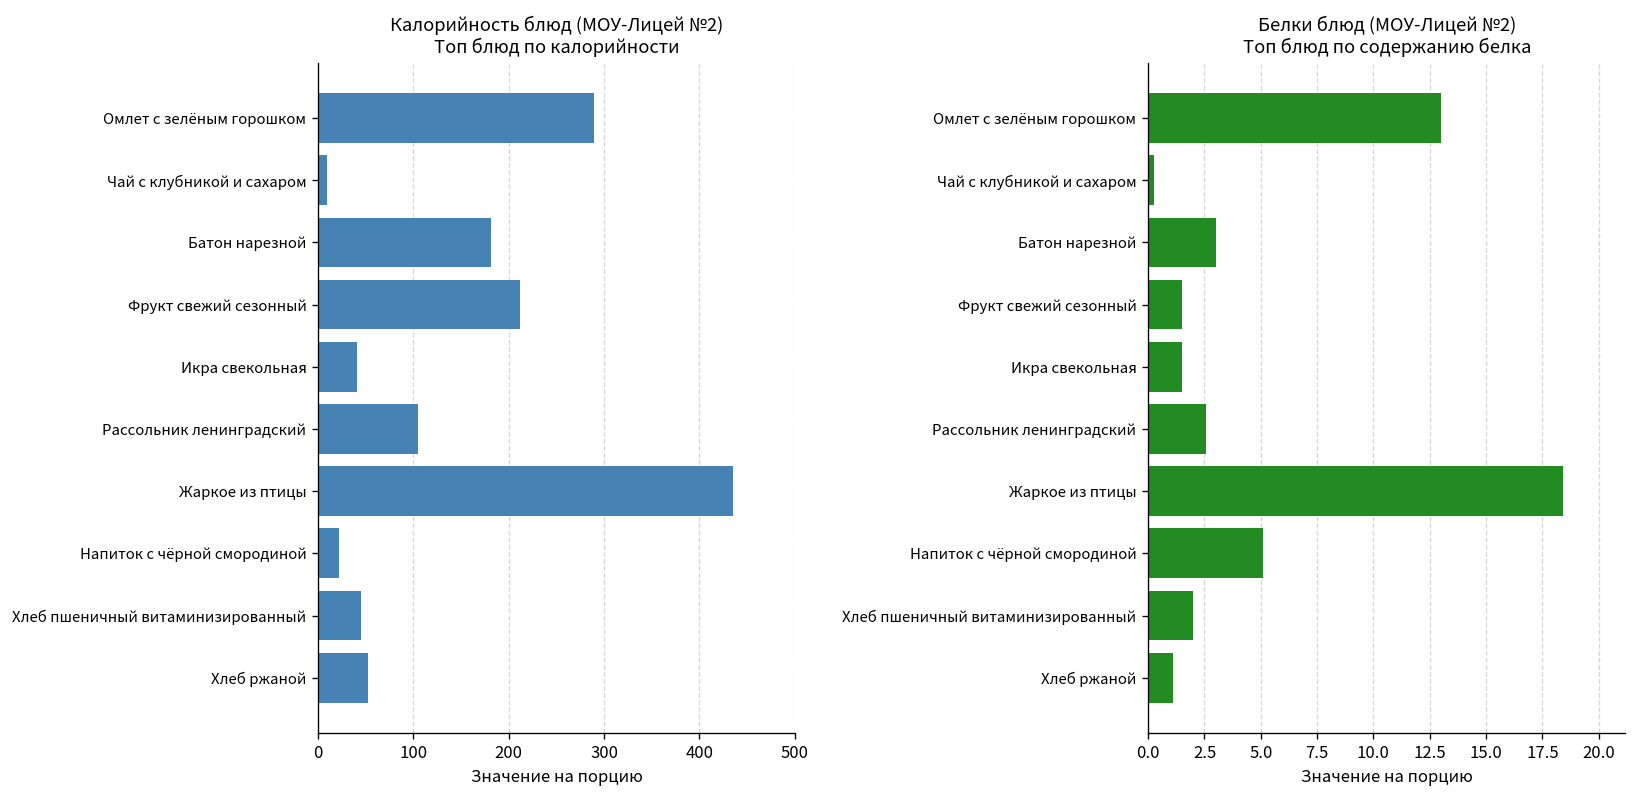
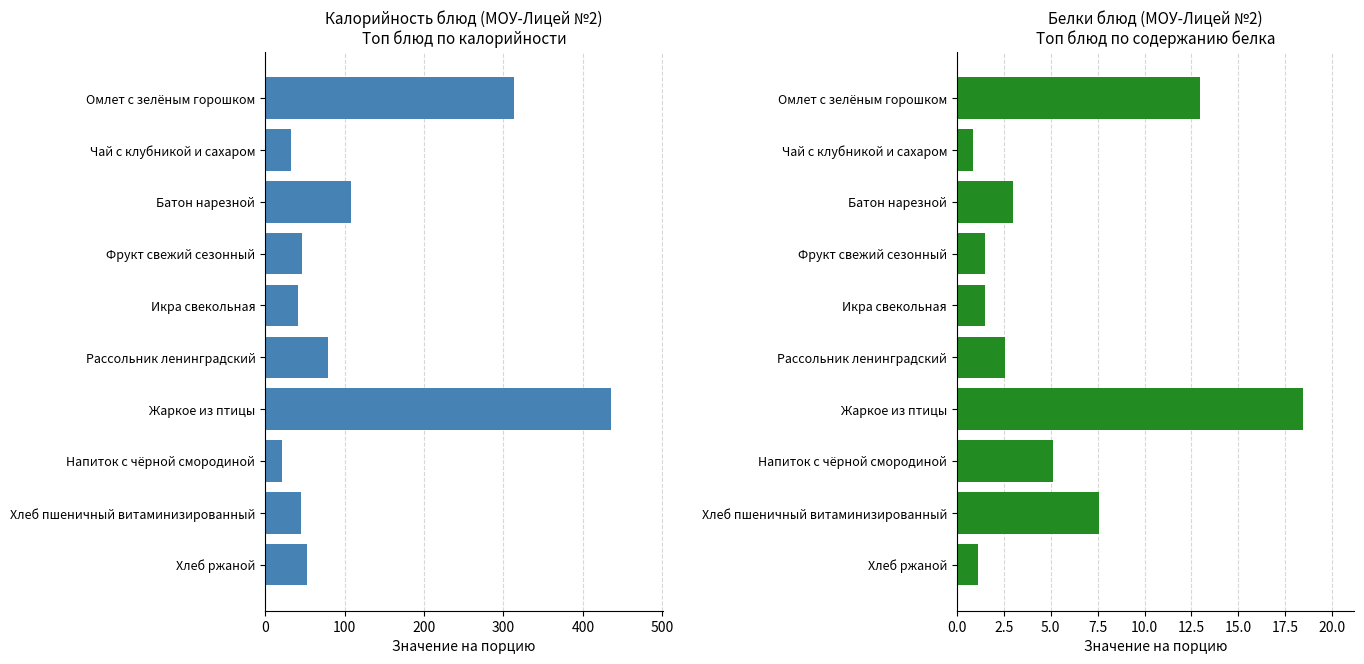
Калорийность блюд (МОУ-Лицей №2) Топ блюд по калорийности, Омлет с зелёным горошком: 290 -> 310
Калорийность блюд (МОУ-Лицей №2) Топ блюд по калорийности, Чай с клубникой и сахаром: 10 -> 30
Калорийность блюд (МОУ-Лицей №2) Топ блюд по калорийности, Батон нарезной: 180 -> 110
Калорийность блюд (МОУ-Лицей №2) Топ блюд по калорийности, Фрукт свежий сезонный: 210 -> 50
Калорийность блюд (МОУ-Лицей №2) Топ блюд по калорийности, Рассольник ленинградский: 100 -> 80
Белки блюд (МОУ-Лицей №2) Топ блюд по содержанию белка, Чай с клубникой и сахаром: 0.3 -> 0.9
Белки блюд (МОУ-Лицей №2) Топ блюд по содержанию белка, Хлеб пшеничный витаминизированный: 2.0 -> 7.6
